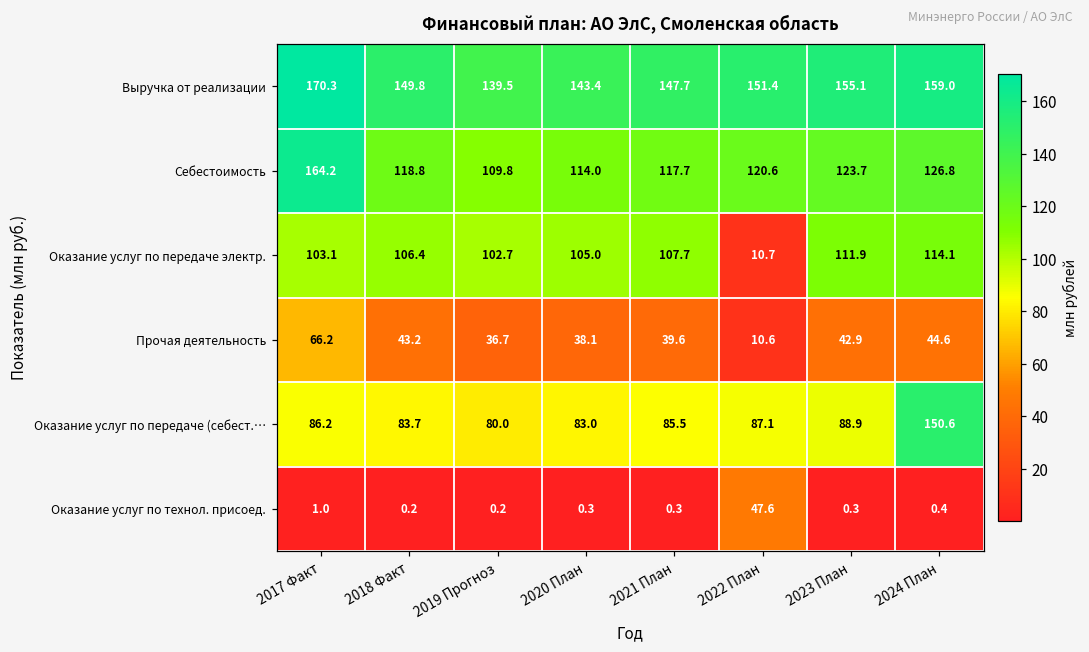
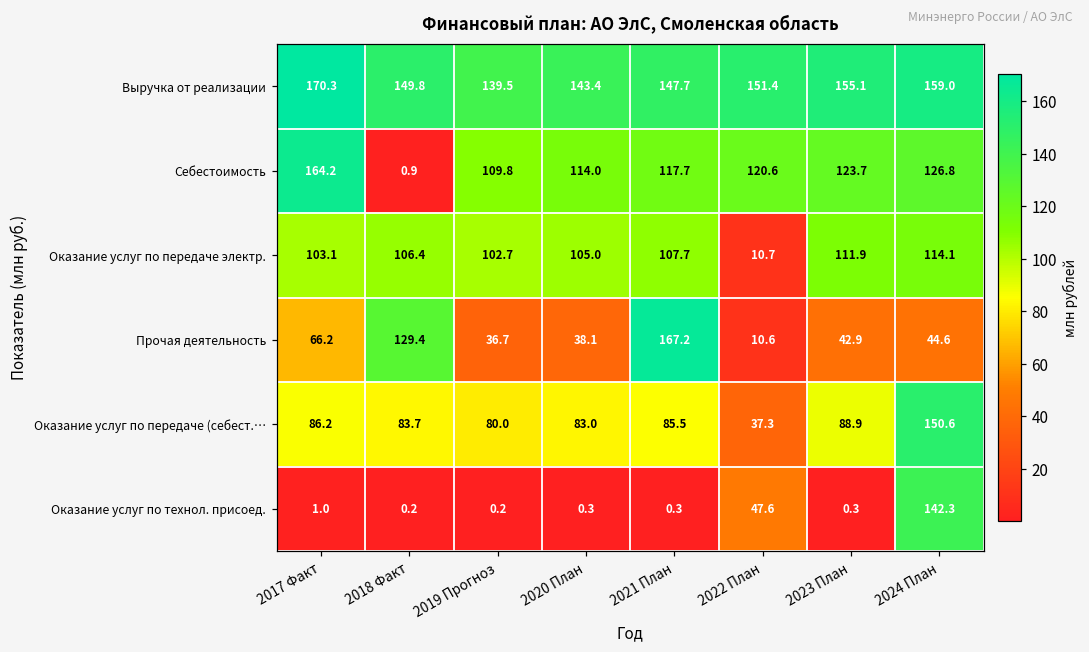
Себестоимость, 2018 Факт: 118.8 -> 0.9
Прочая деятельность, 2018 Факт: 43.2 -> 129.4
Прочая деятельность, 2021 План: 39.6 -> 167.2
Оказание услуг по передаче (себест.…, 2022 План: 87.1 -> 37.3
Оказание услуг по технол. присоед., 2024 План: 0.4 -> 142.3
